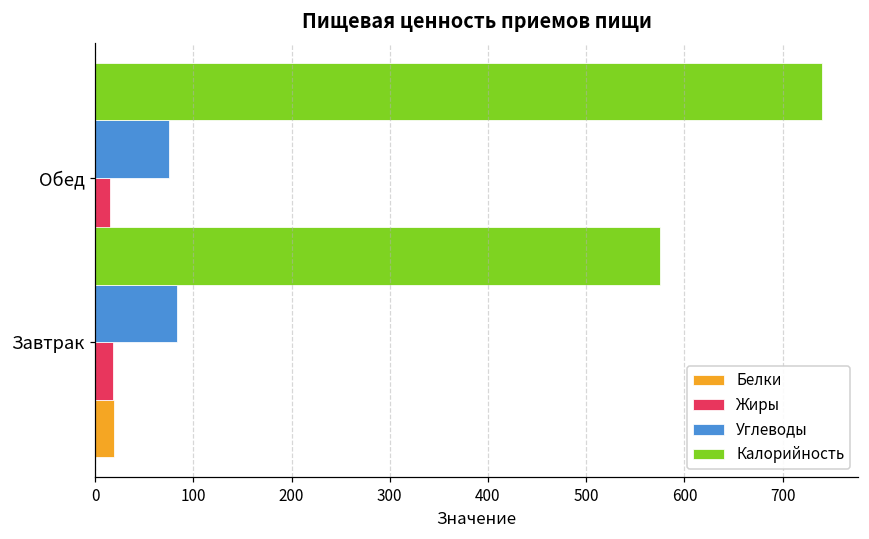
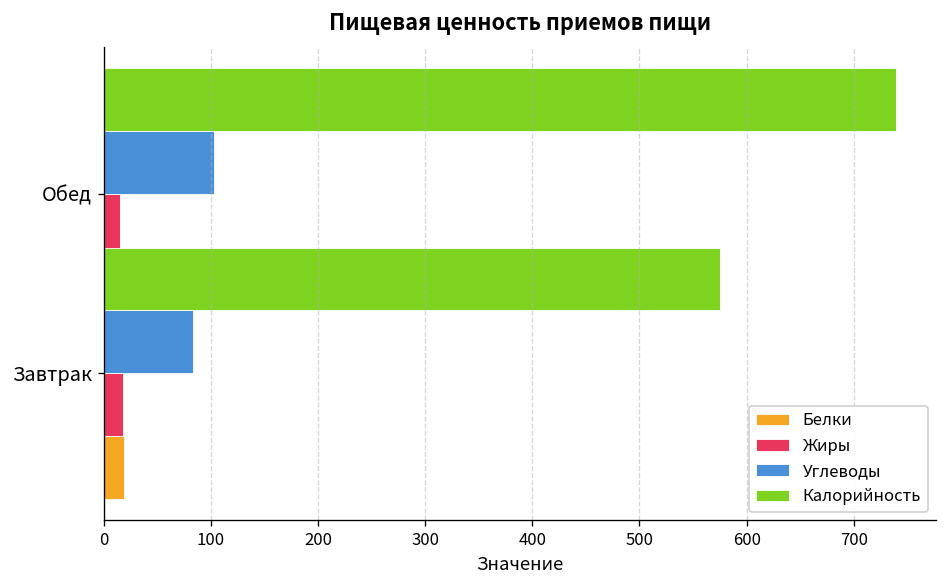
Углеводы, Обед: 80 -> 100
